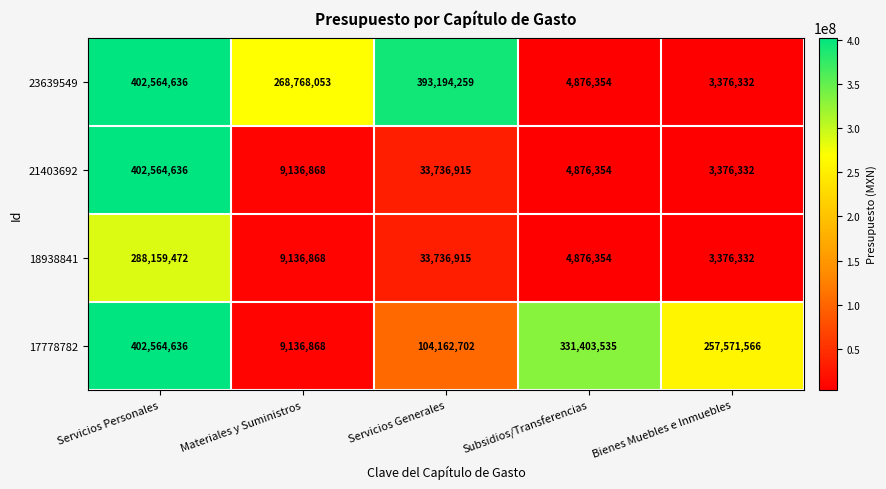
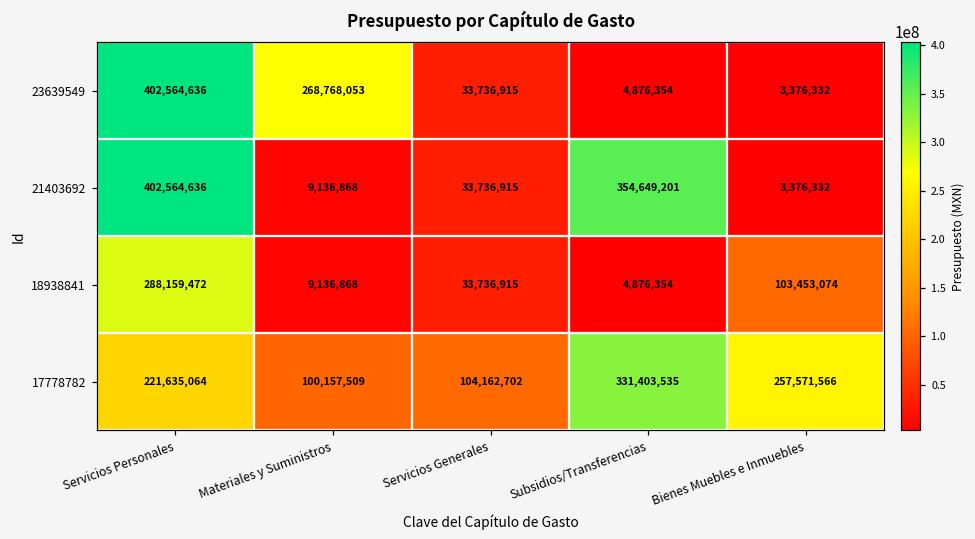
23639549, Servicios Generales: 393,194,259 -> 33,736,915
21403692, Subsidios/Transferencias: 4,876,354 -> 354,649,201
18938841, Bienes Muebles e Inmuebles: 3,376,332 -> 103,453,074
17778782, Servicios Personales: 402,564,636 -> 221,635,064
17778782, Materiales y Suministros: 9,136,868 -> 100,157,509
